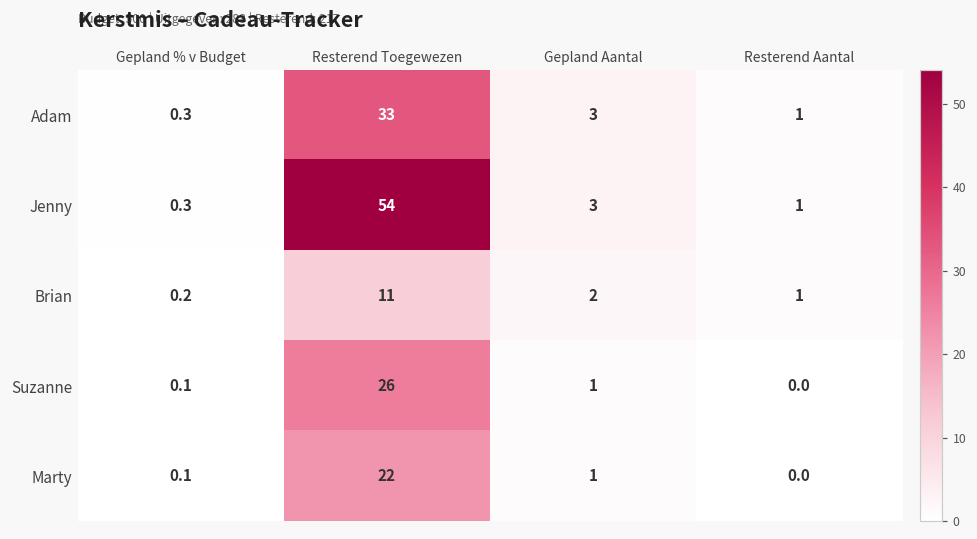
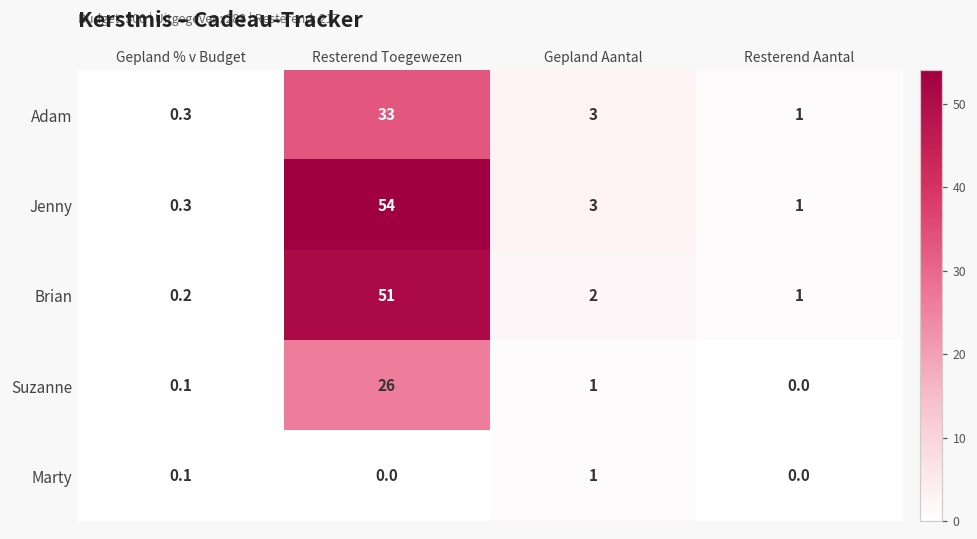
Brian, Resterend Toegewezen: 11 -> 51
Marty, Resterend Toegewezen: 22 -> 0.0
